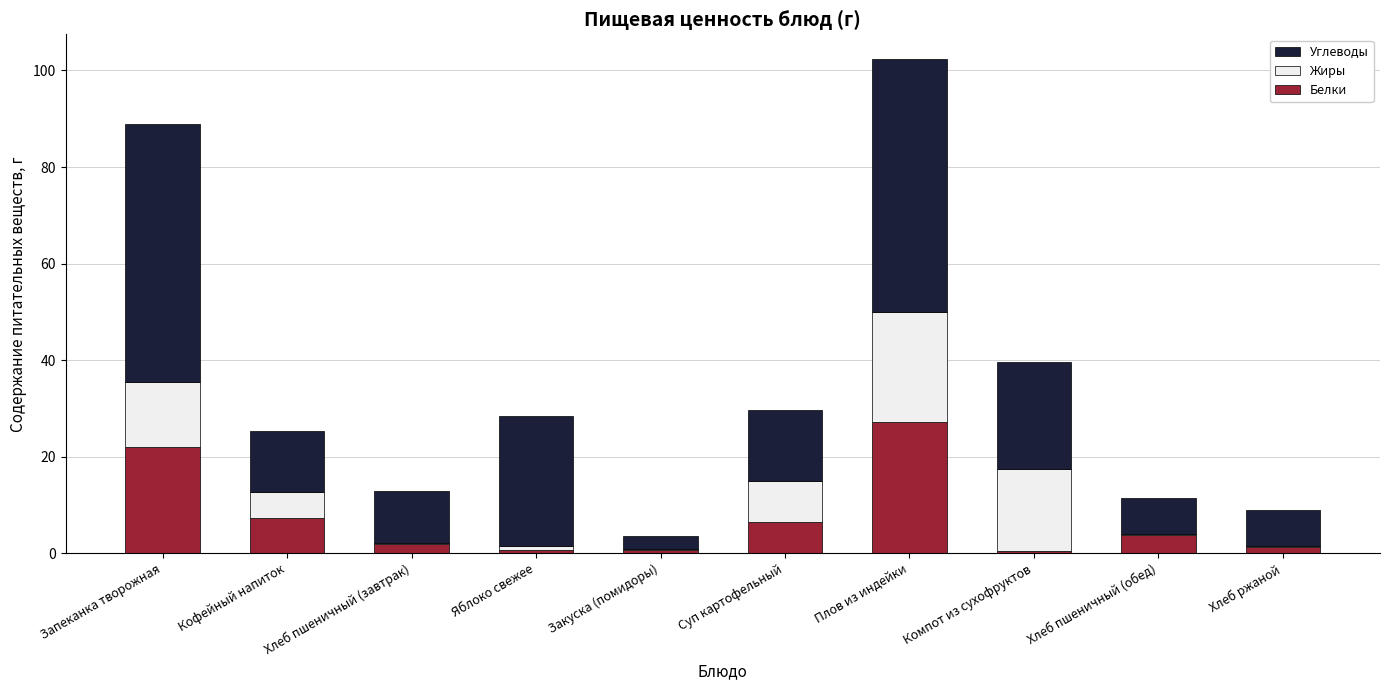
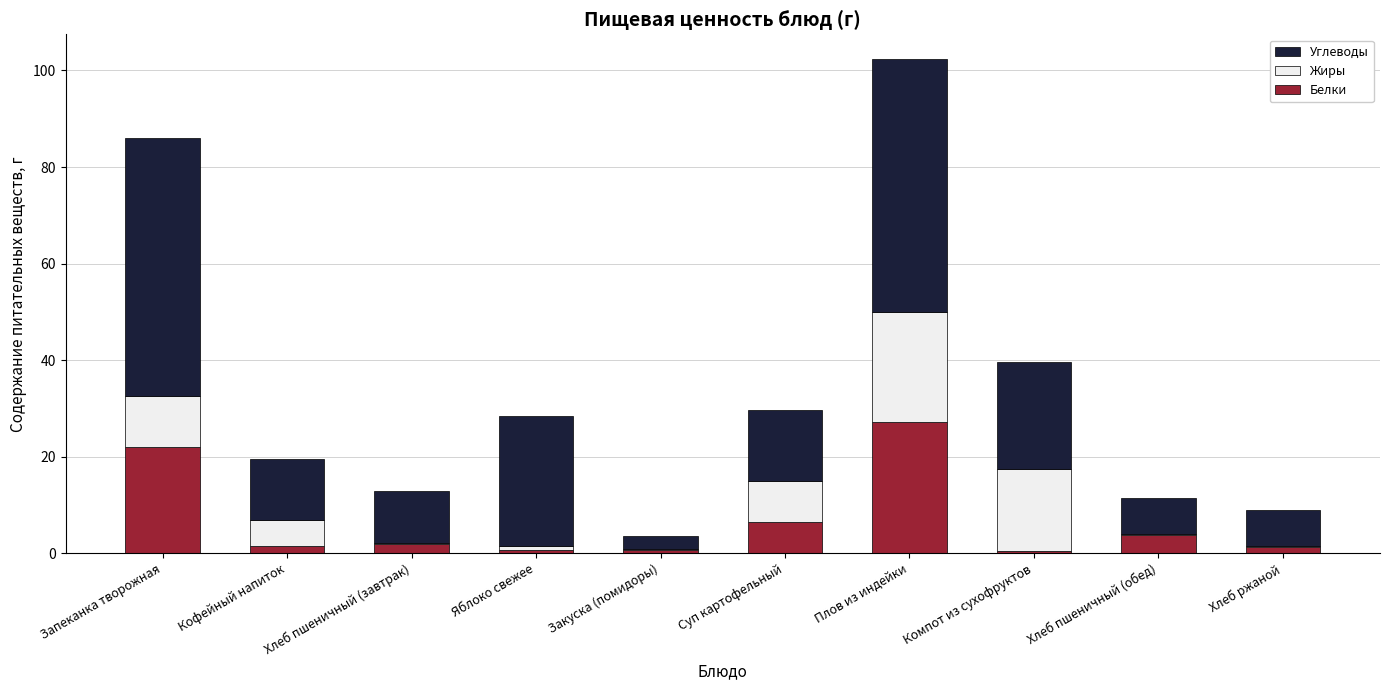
Жиры, Запеканка творожная: 13 -> 11
Белки, Кофейный напиток: 7 -> 2
